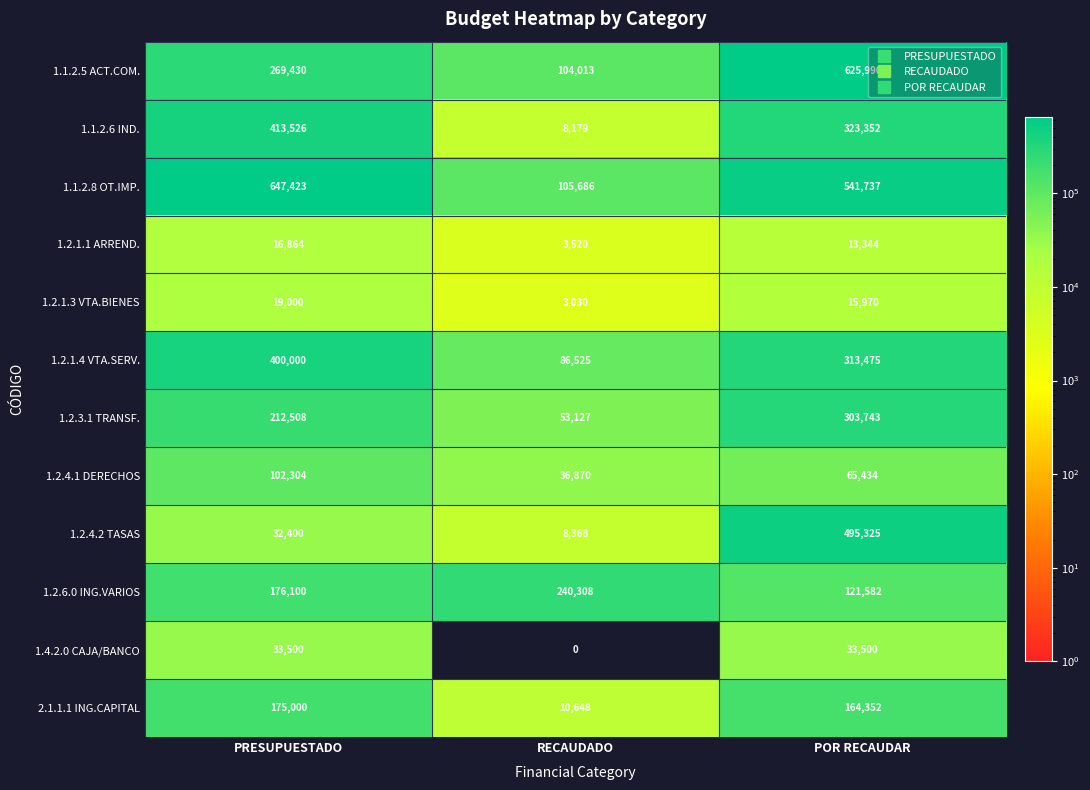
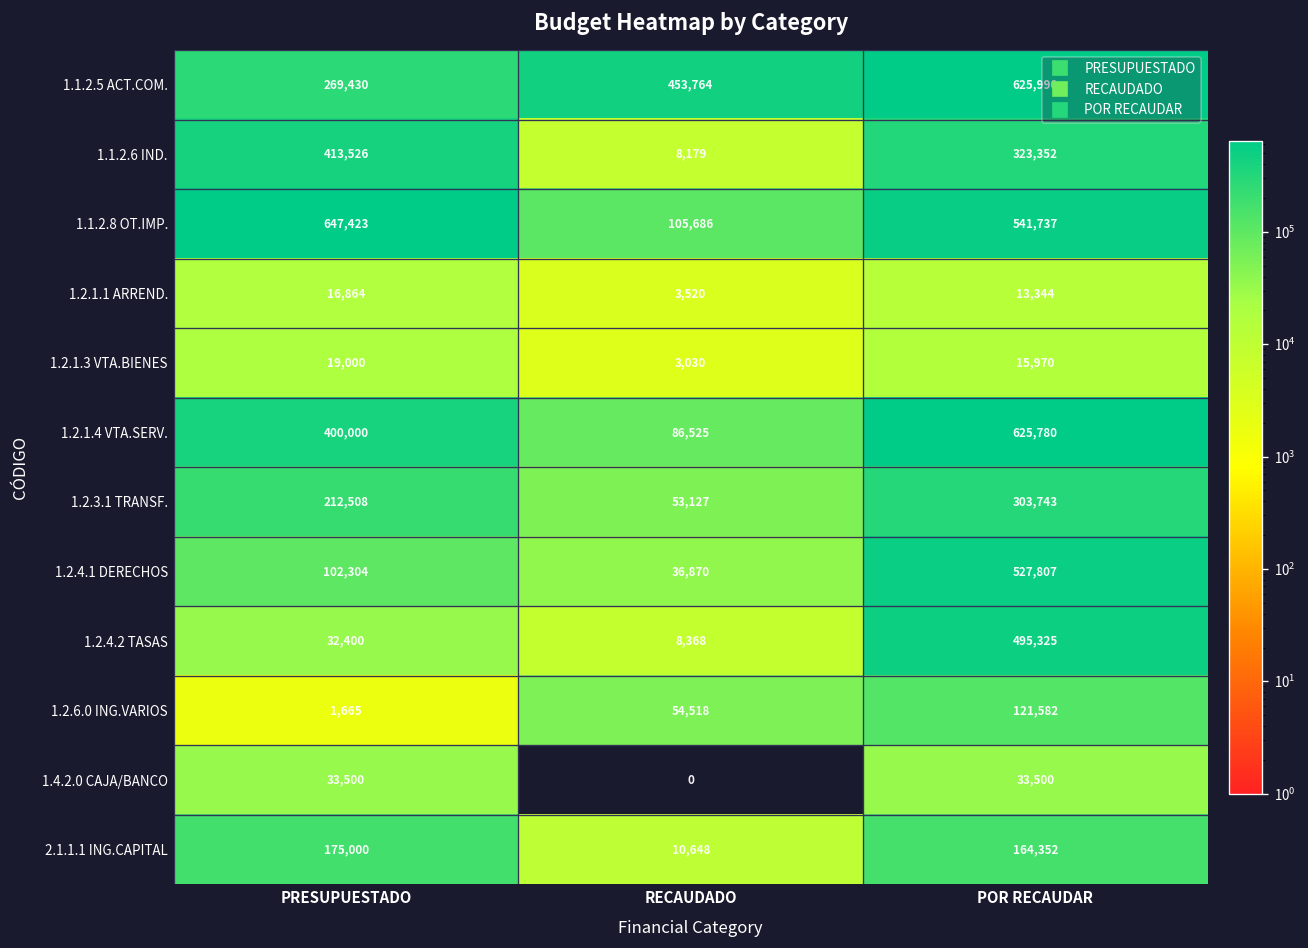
1.1.2.5 ACT.COM., RECAUDADO: 104,013 -> 453,764
1.2.1.4 VTA.SERV., POR RECAUDAR: 313,475 -> 625,780
1.2.4.1 DERECHOS, POR RECAUDAR: 65,434 -> 527,807
1.2.6.0 ING.VARIOS, PRESUPUESTADO: 176,100 -> 1,665
1.2.6.0 ING.VARIOS, RECAUDADO: 240,308 -> 54,518
